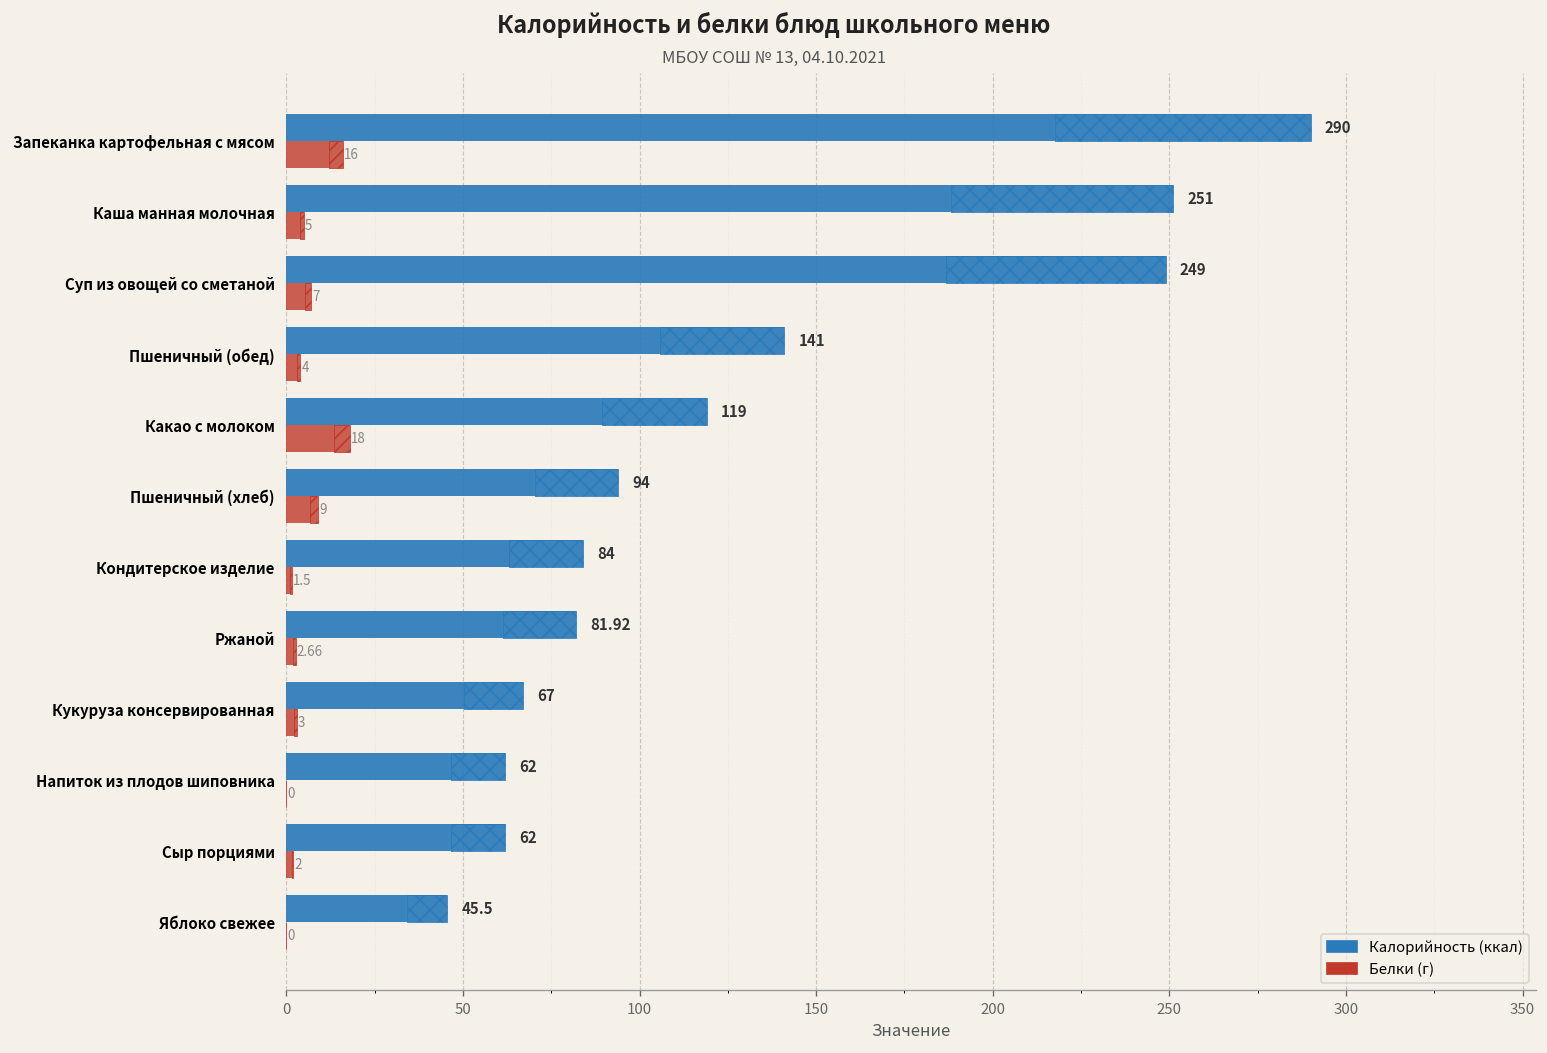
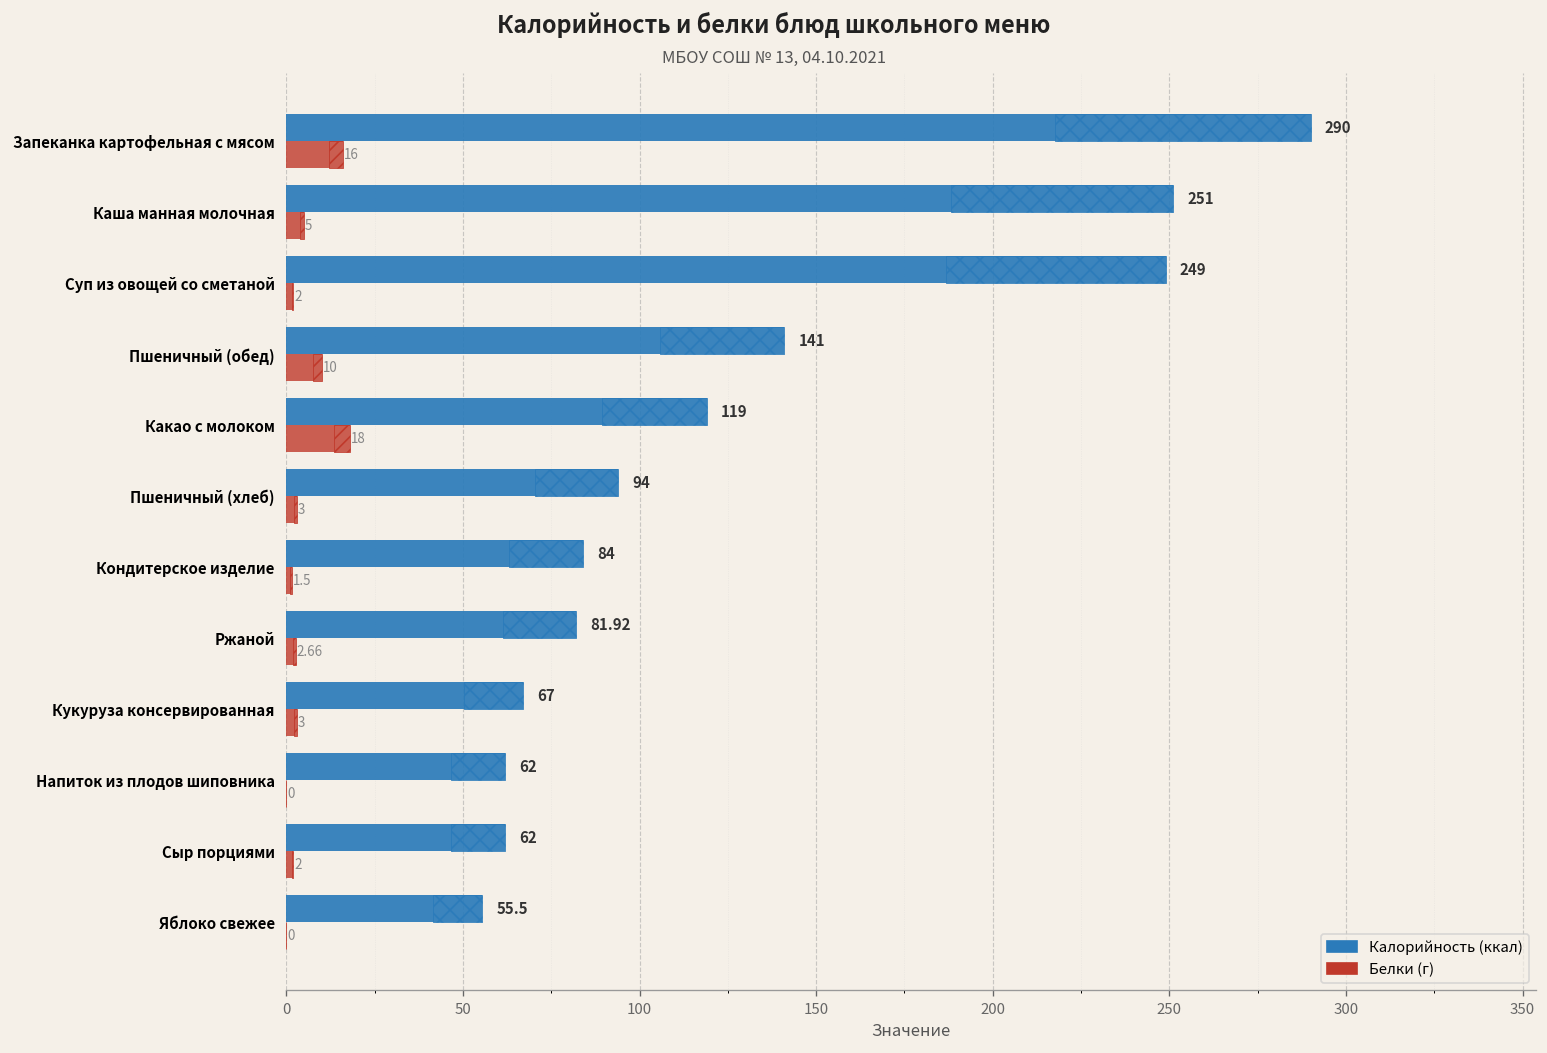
Белки (г), Суп из овощей со сметаной: 7 -> 2
Белки (г), Пшеничный (обед): 4 -> 10
Белки (г), Пшеничный (хлеб): 9 -> 3
Калорийность (ккал), Яблоко свежее: 45.5 -> 55.5
